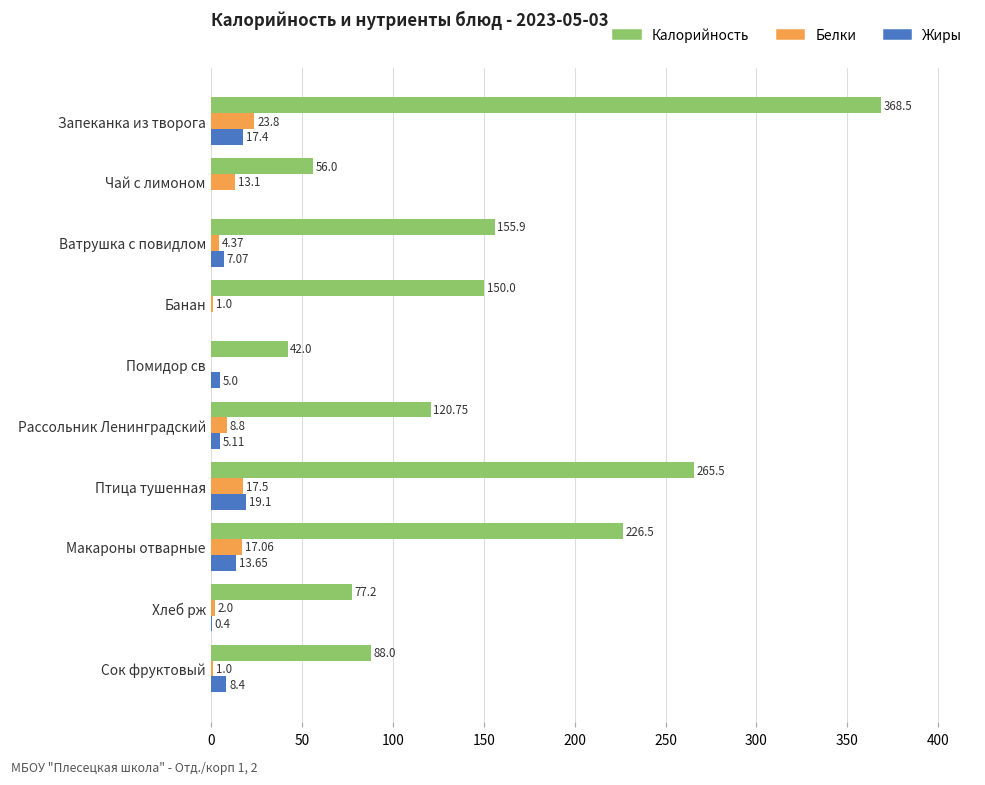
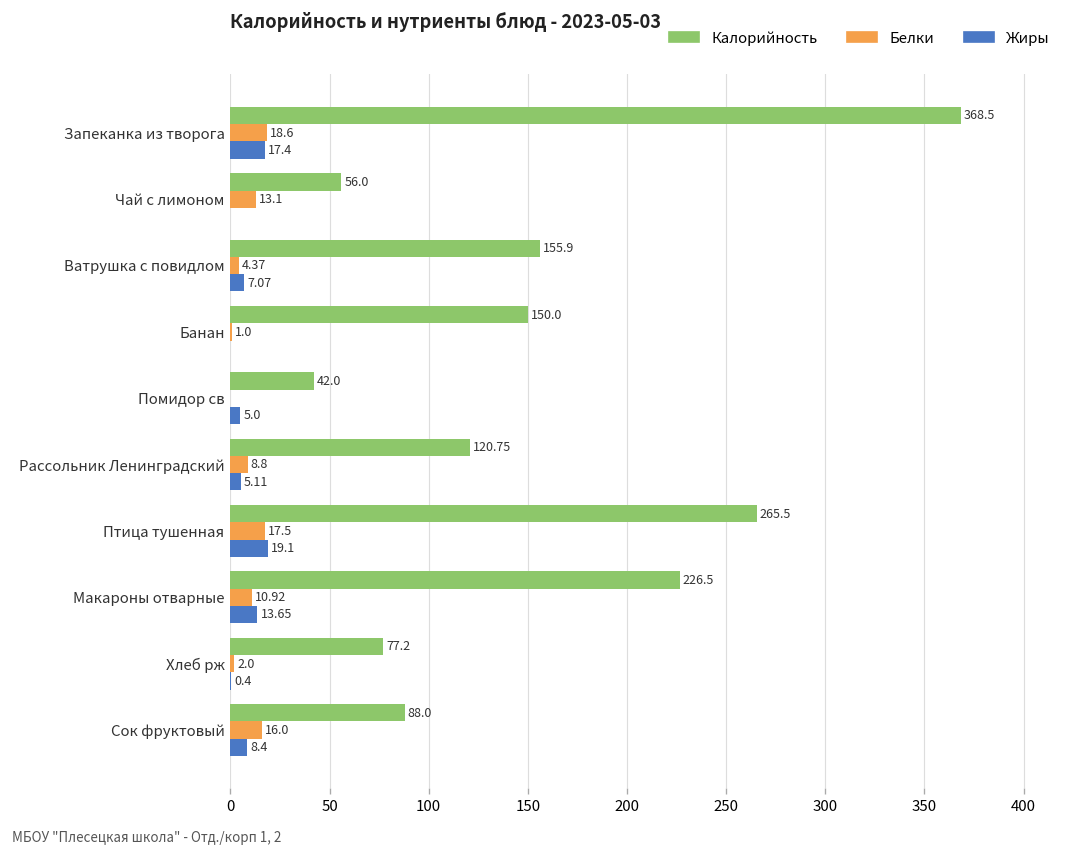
Белки, Запеканка из творога: 23.8 -> 18.6
Белки, Макароны отварные: 17.06 -> 10.92
Белки, Сок фруктовый: 1.0 -> 16.0
